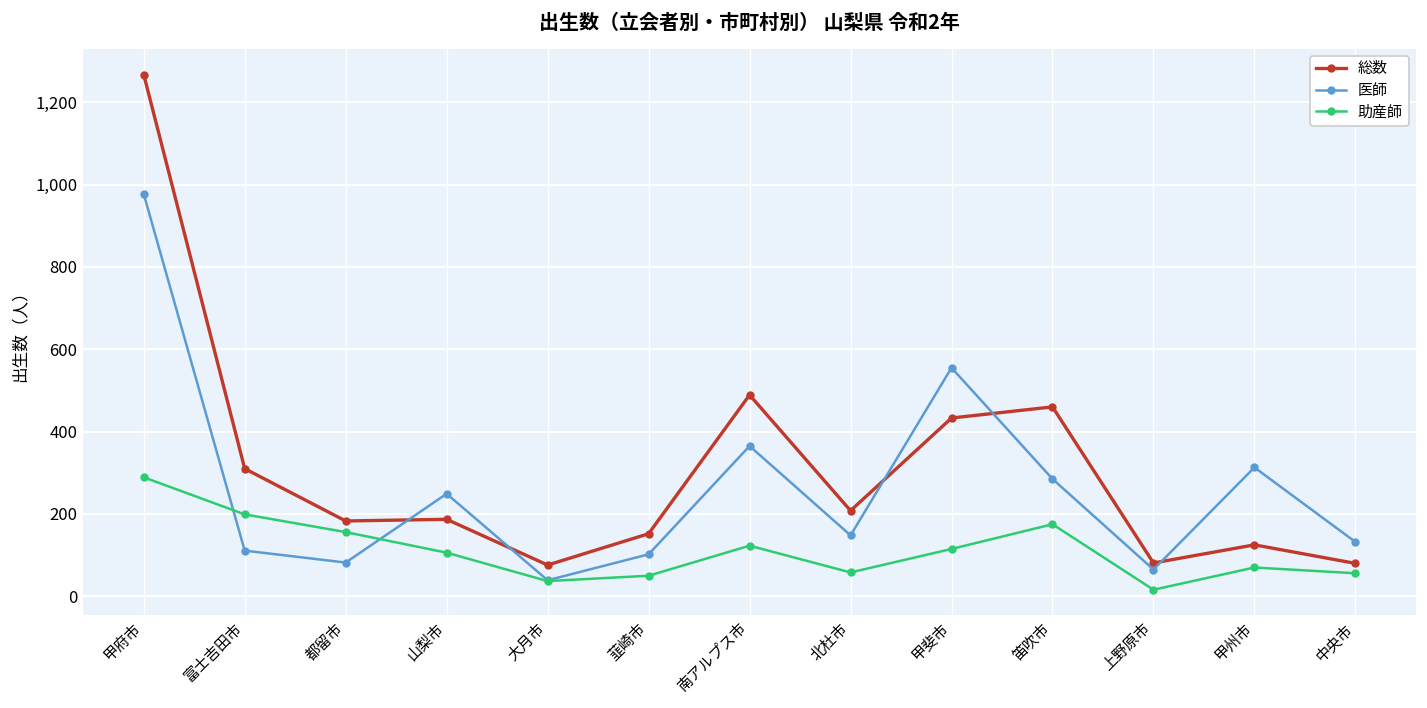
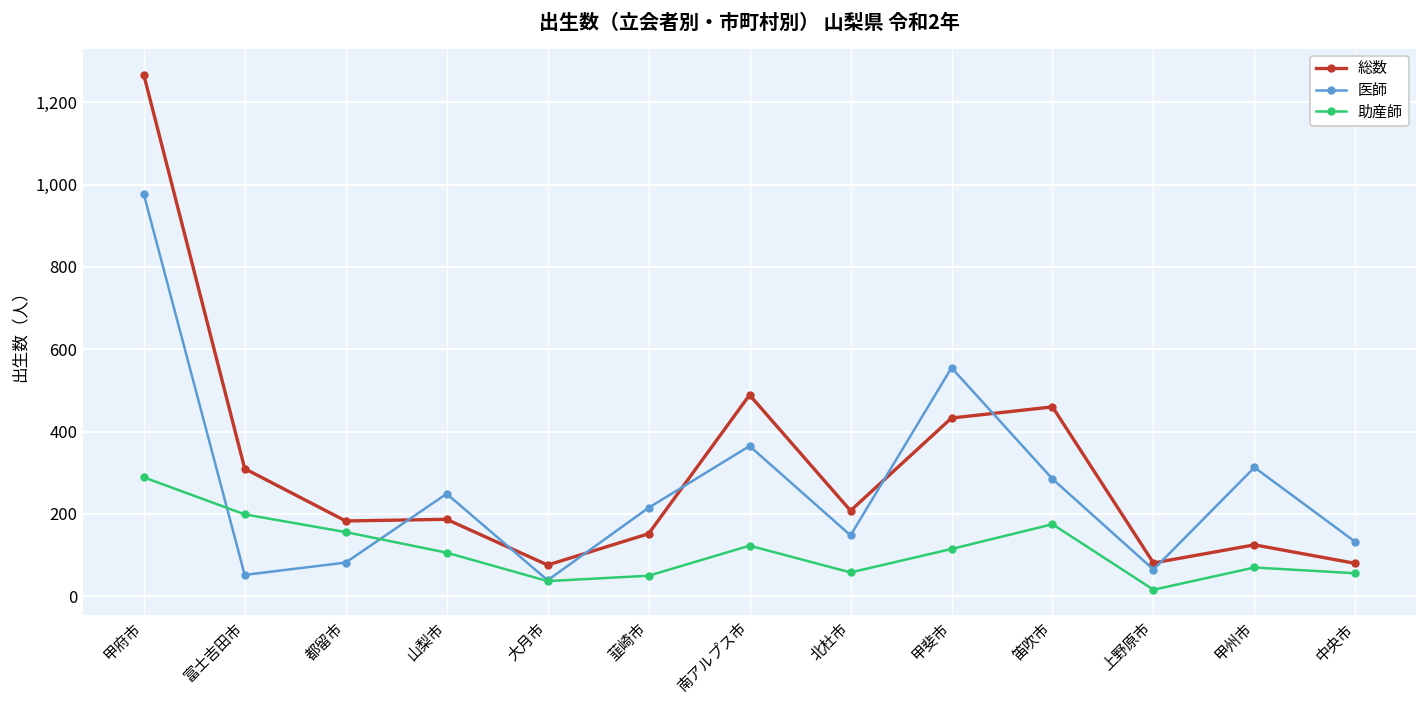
医師, 富士吉田市: 110 -> 50
医師, 韮崎市: 100 -> 220
